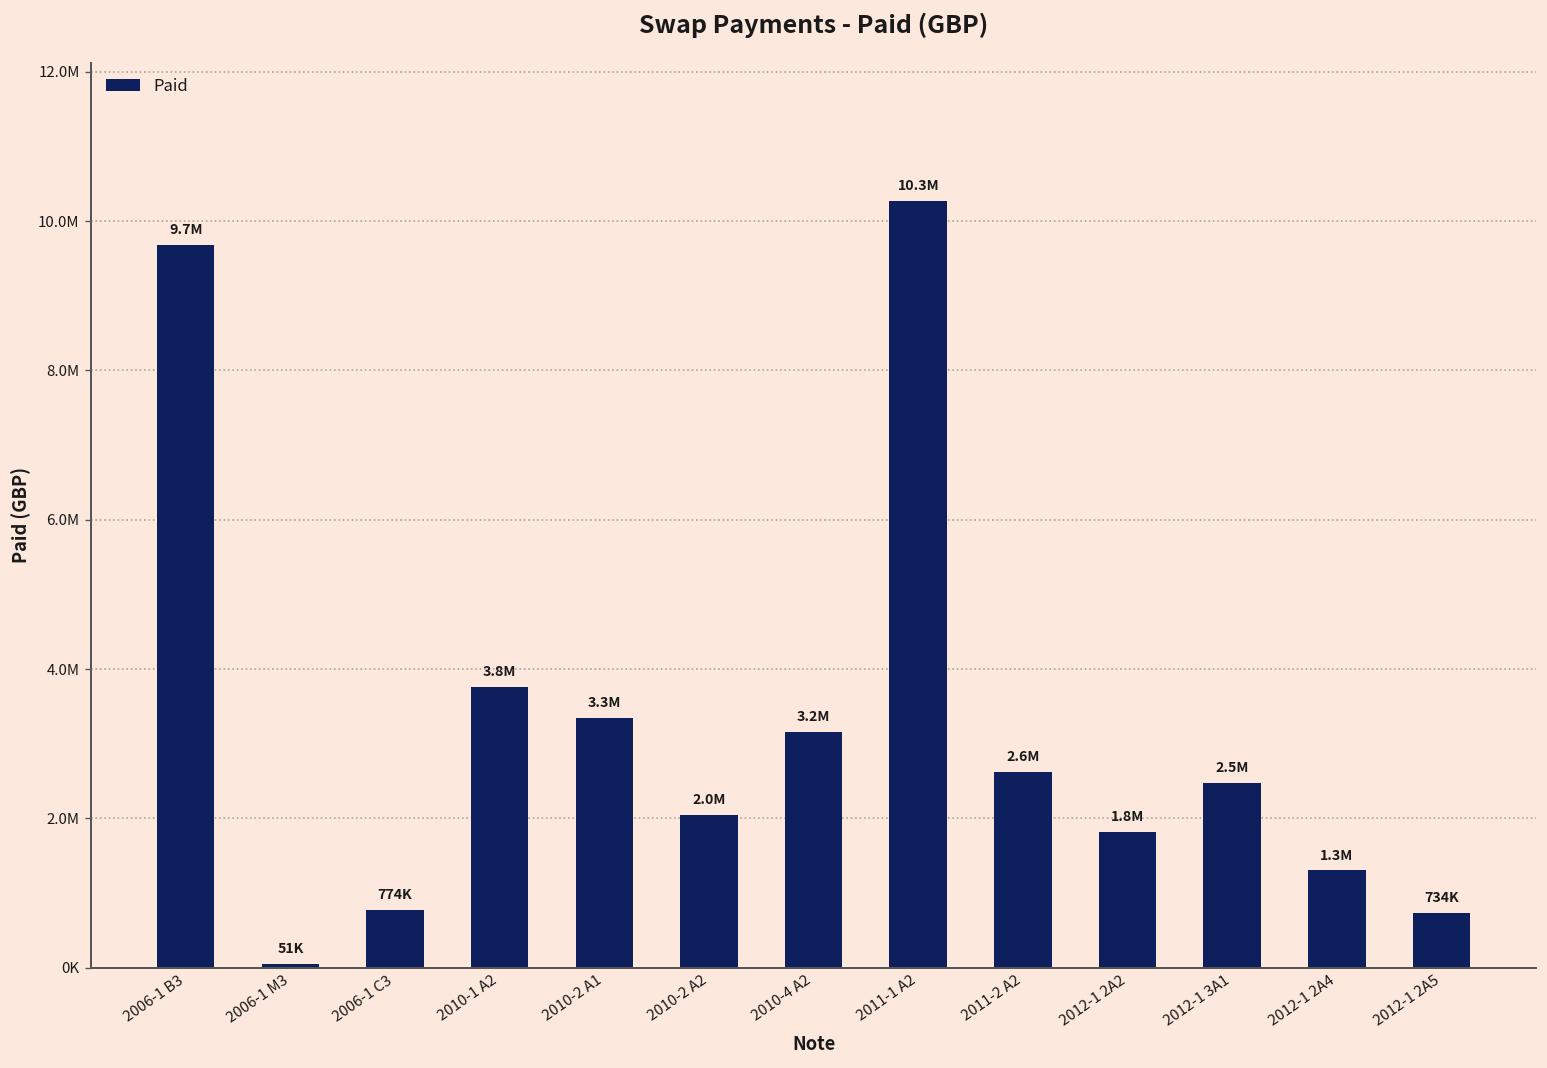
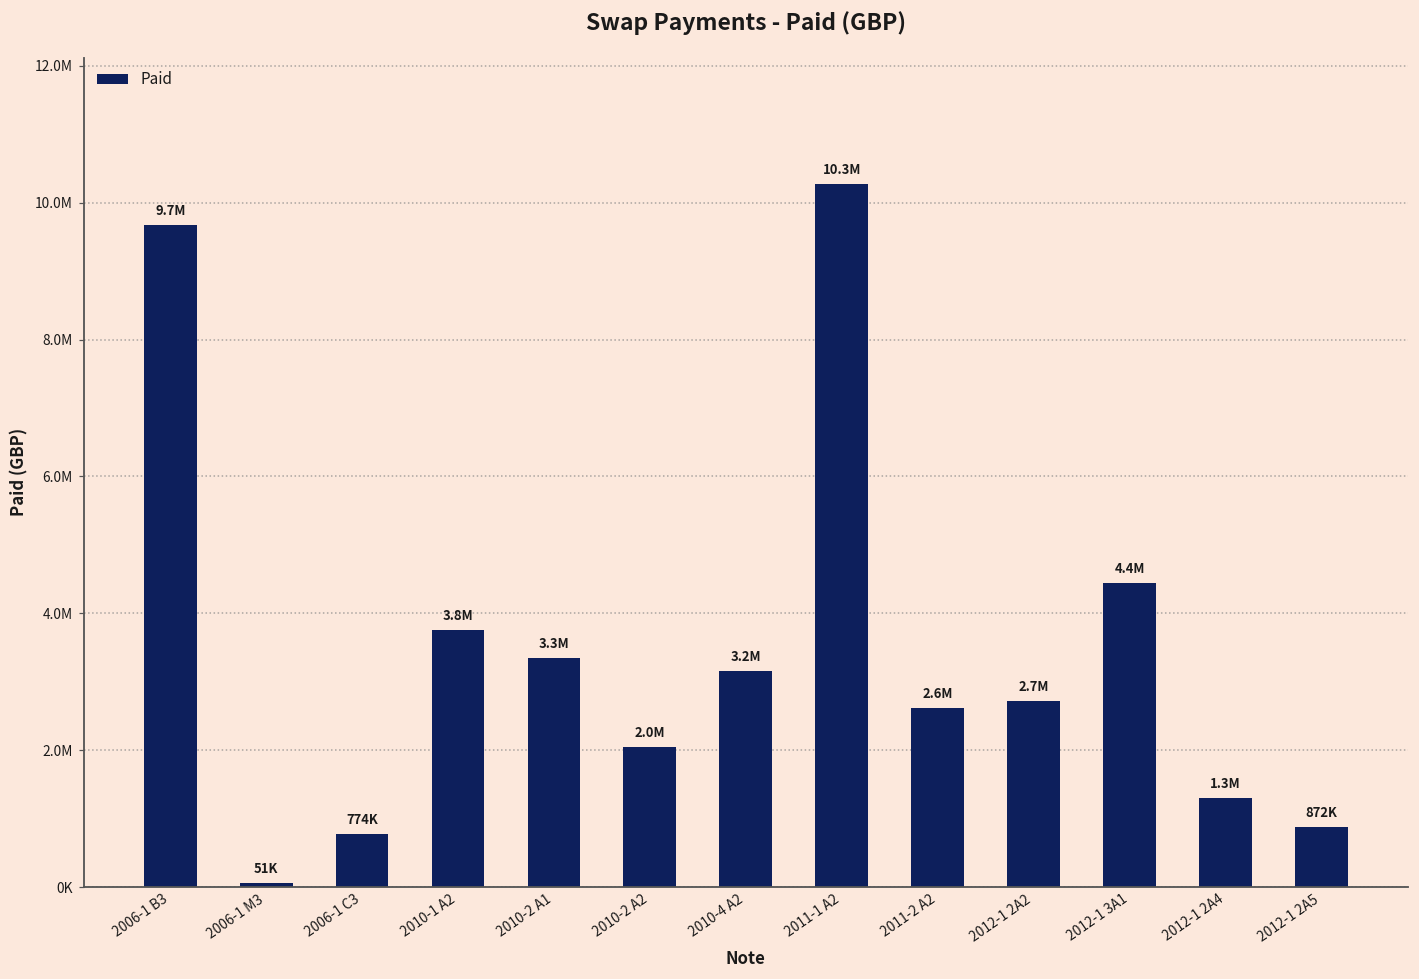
2012-1 2A2: 1.8M -> 2.7M
2012-1 3A1: 2.5M -> 4.4M
2012-1 2A5: 734K -> 872K
